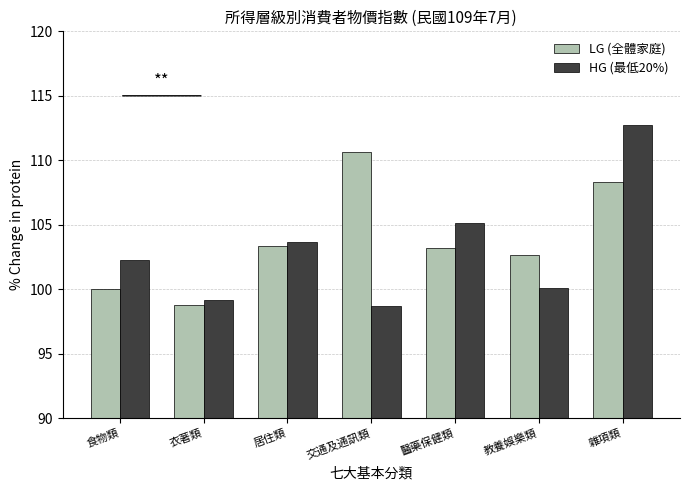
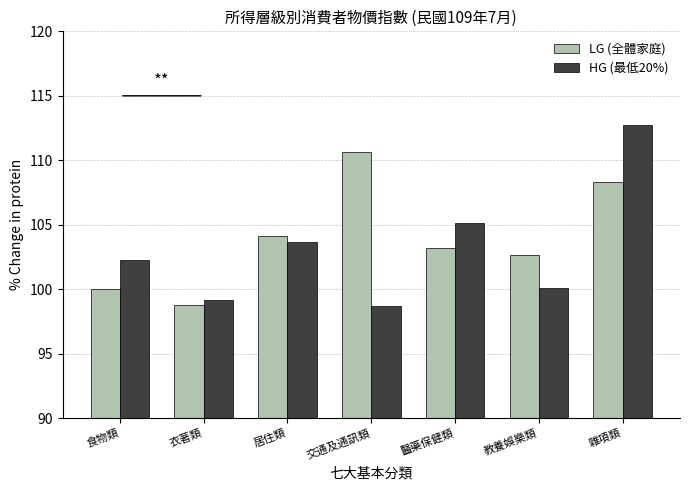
LG (全體家庭), 居住類: 103.4 -> 104.1
